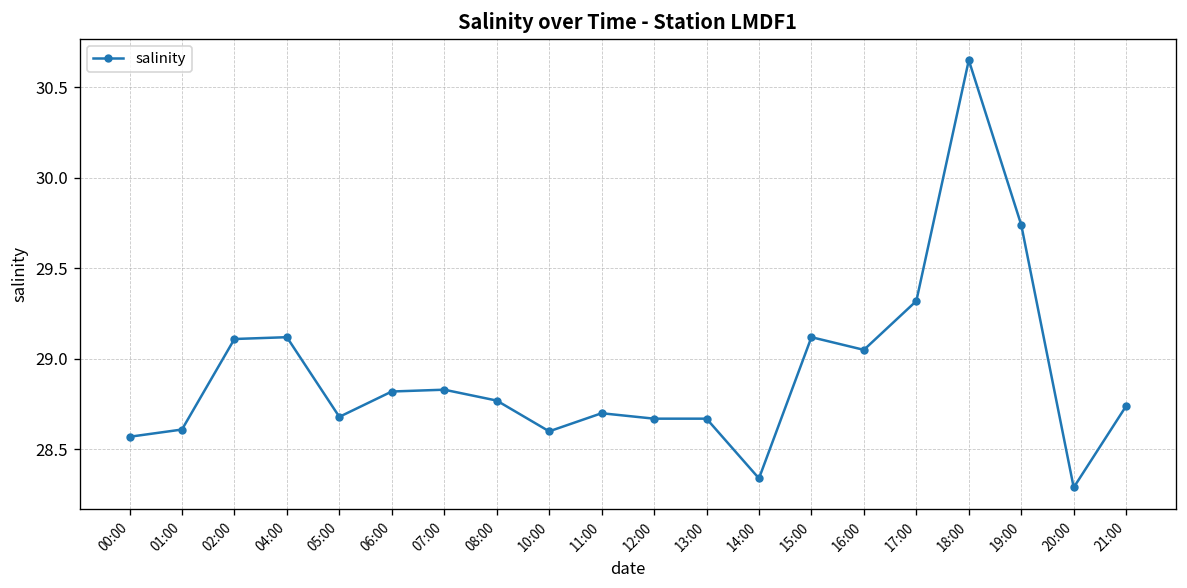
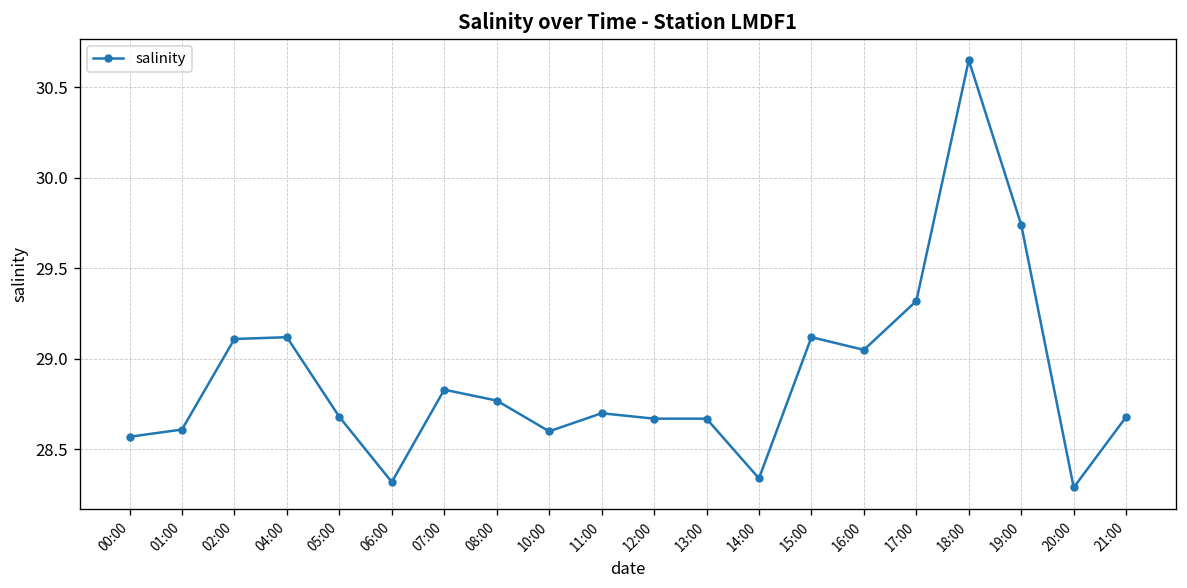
06:00: 28.82 -> 28.32
21:00: 28.74 -> 28.68
